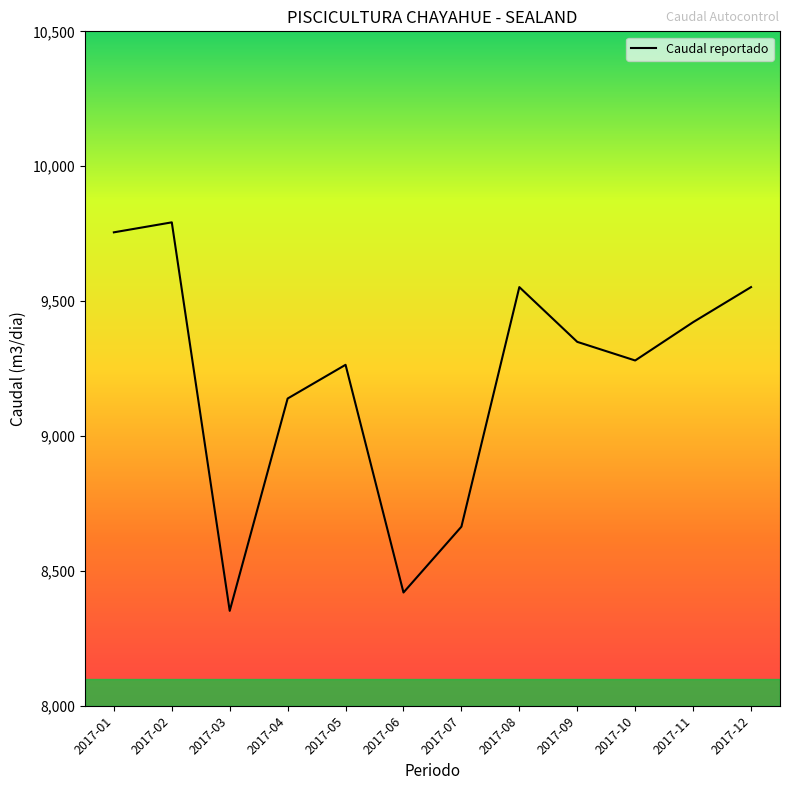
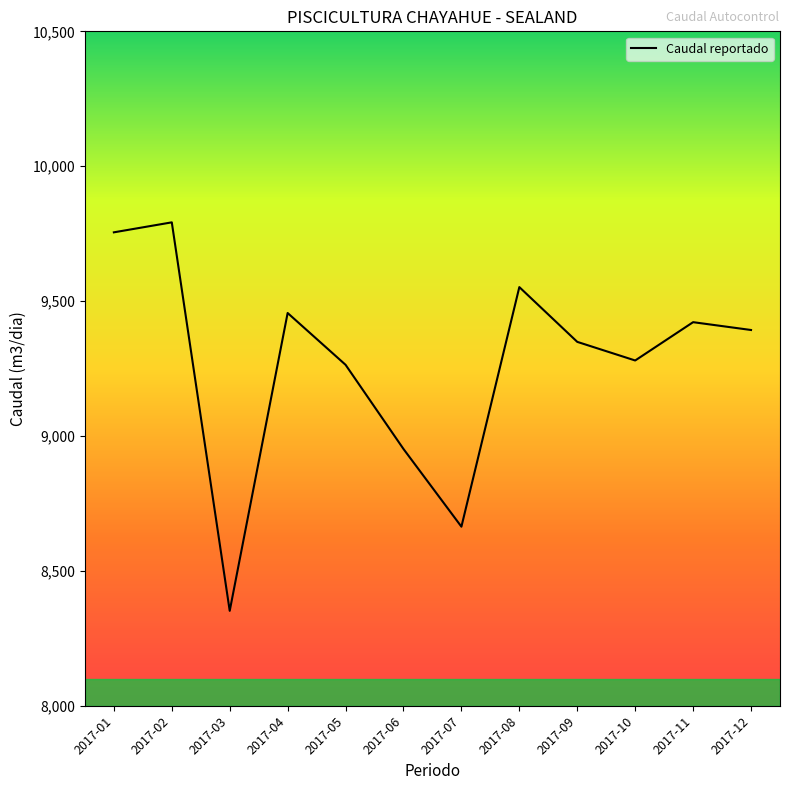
2017-04: 9,140 -> 9,460
2017-06: 8,420 -> 8,950
2017-12: 9,550 -> 9,390
